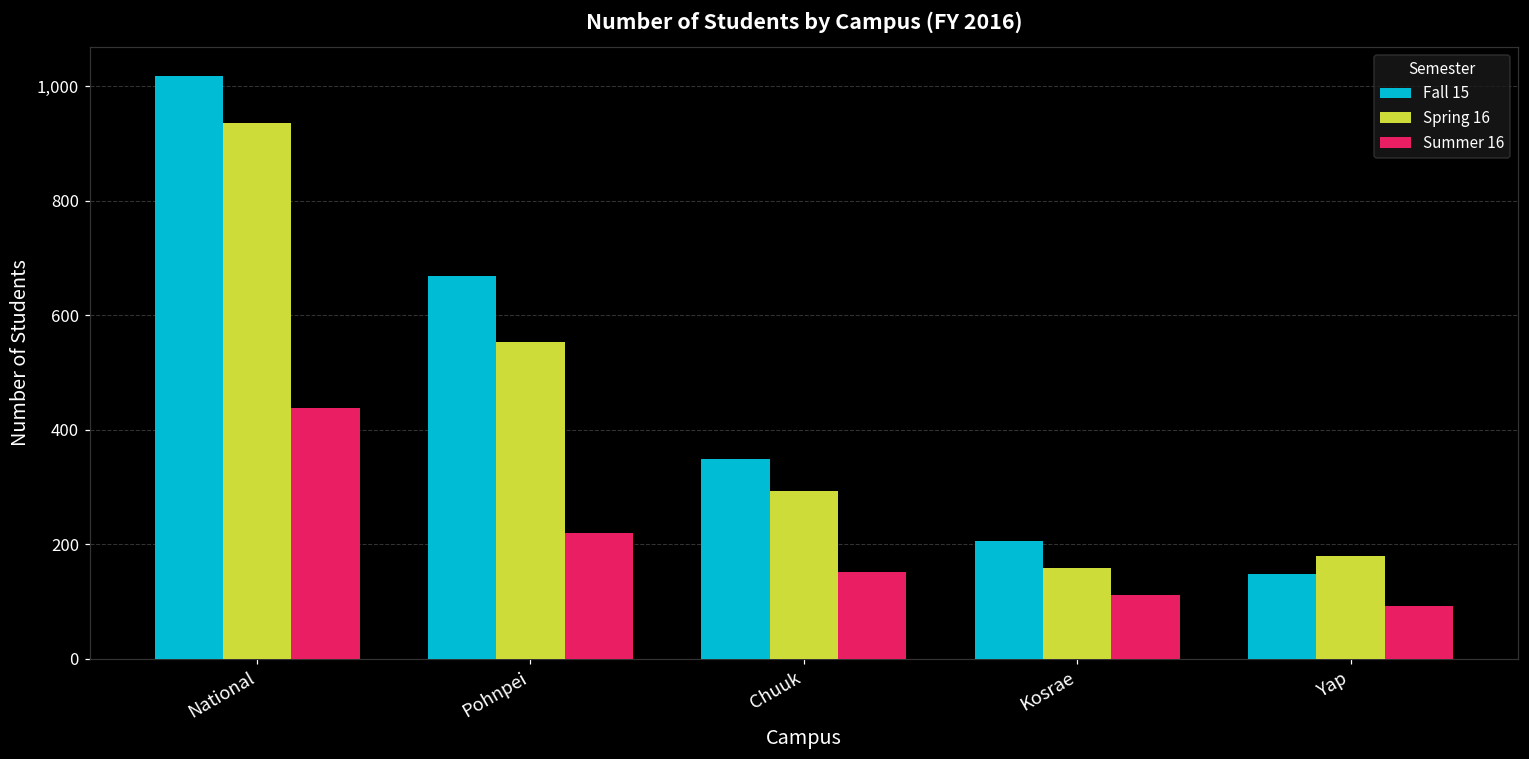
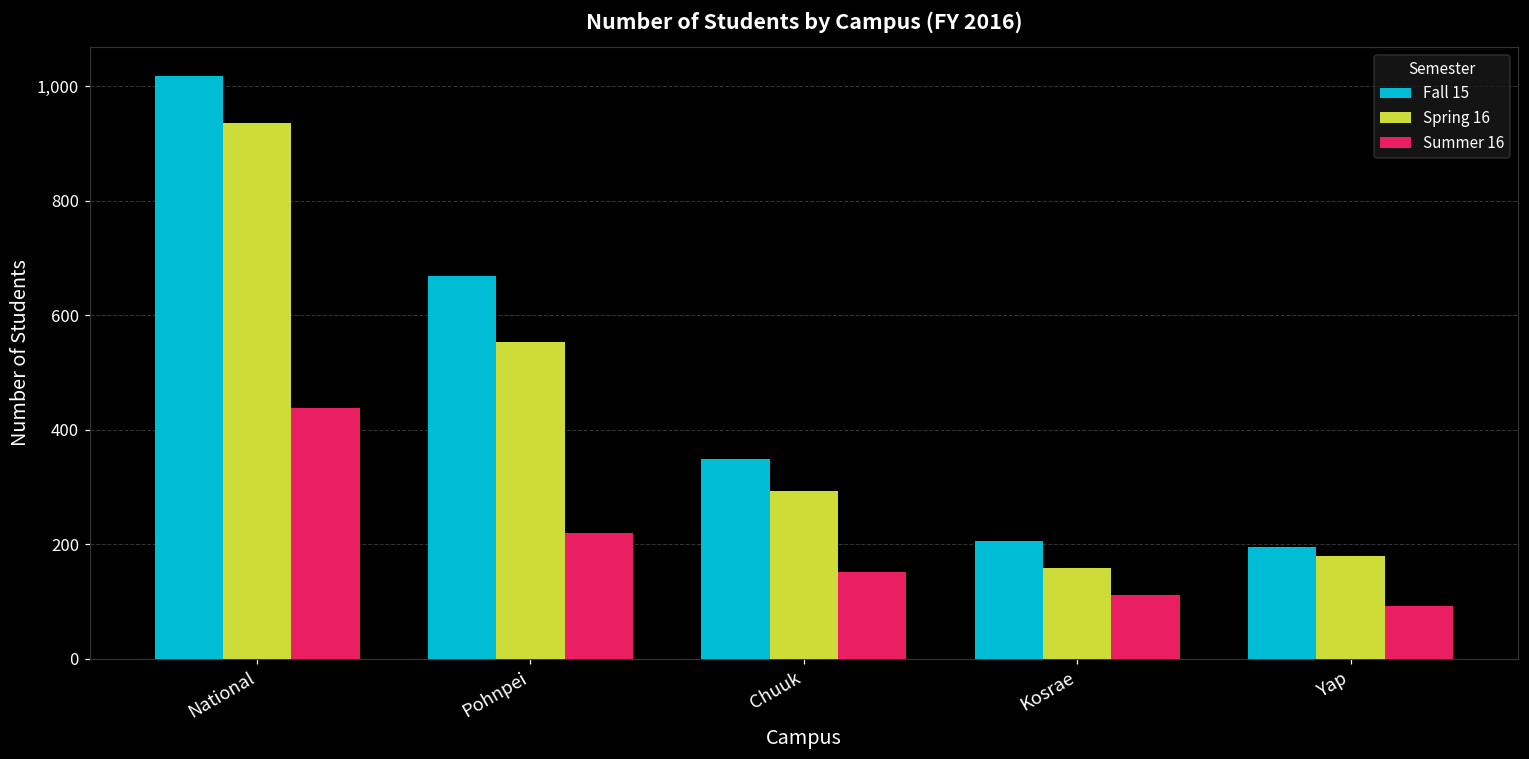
Fall 15, Yap: 150 -> 200
